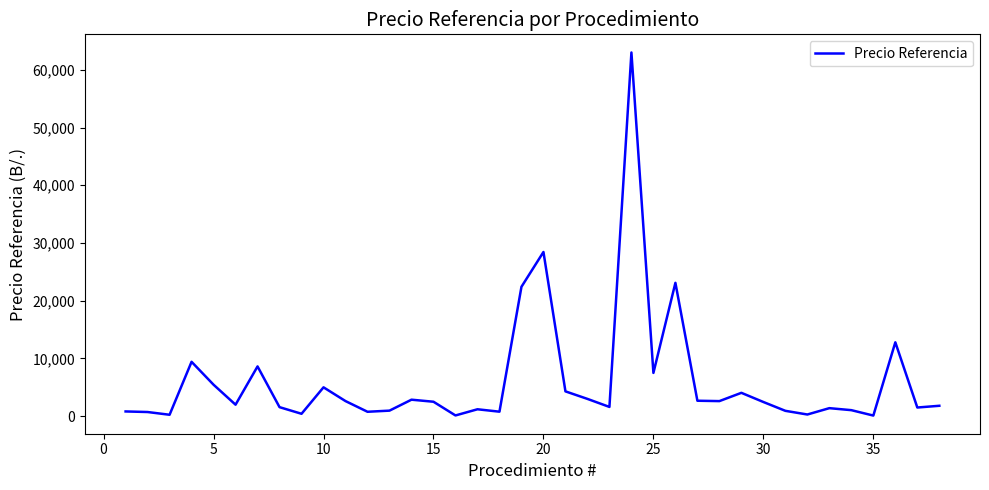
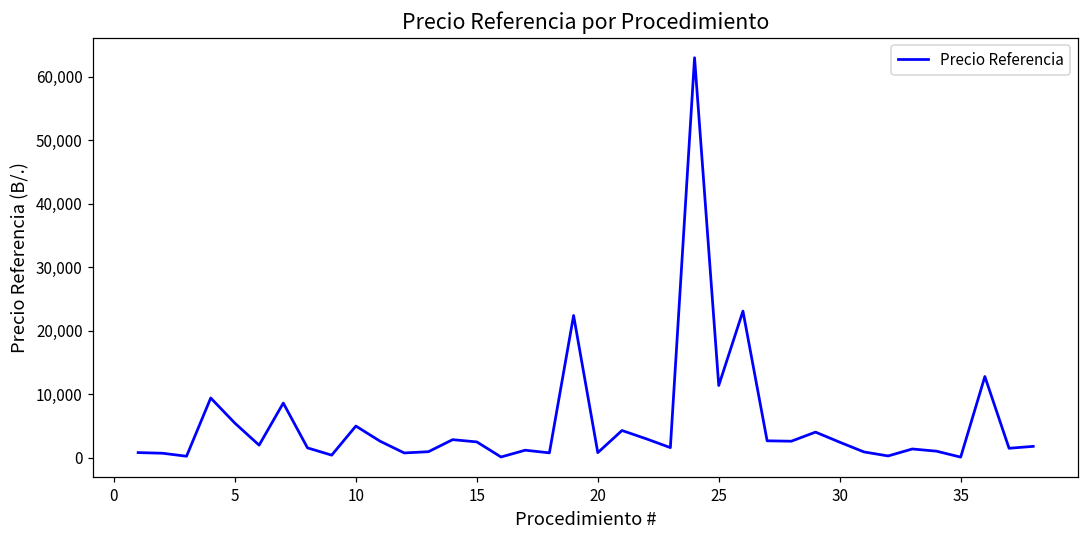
20: 28,000 -> 1,000
25: 7,000 -> 11,000
